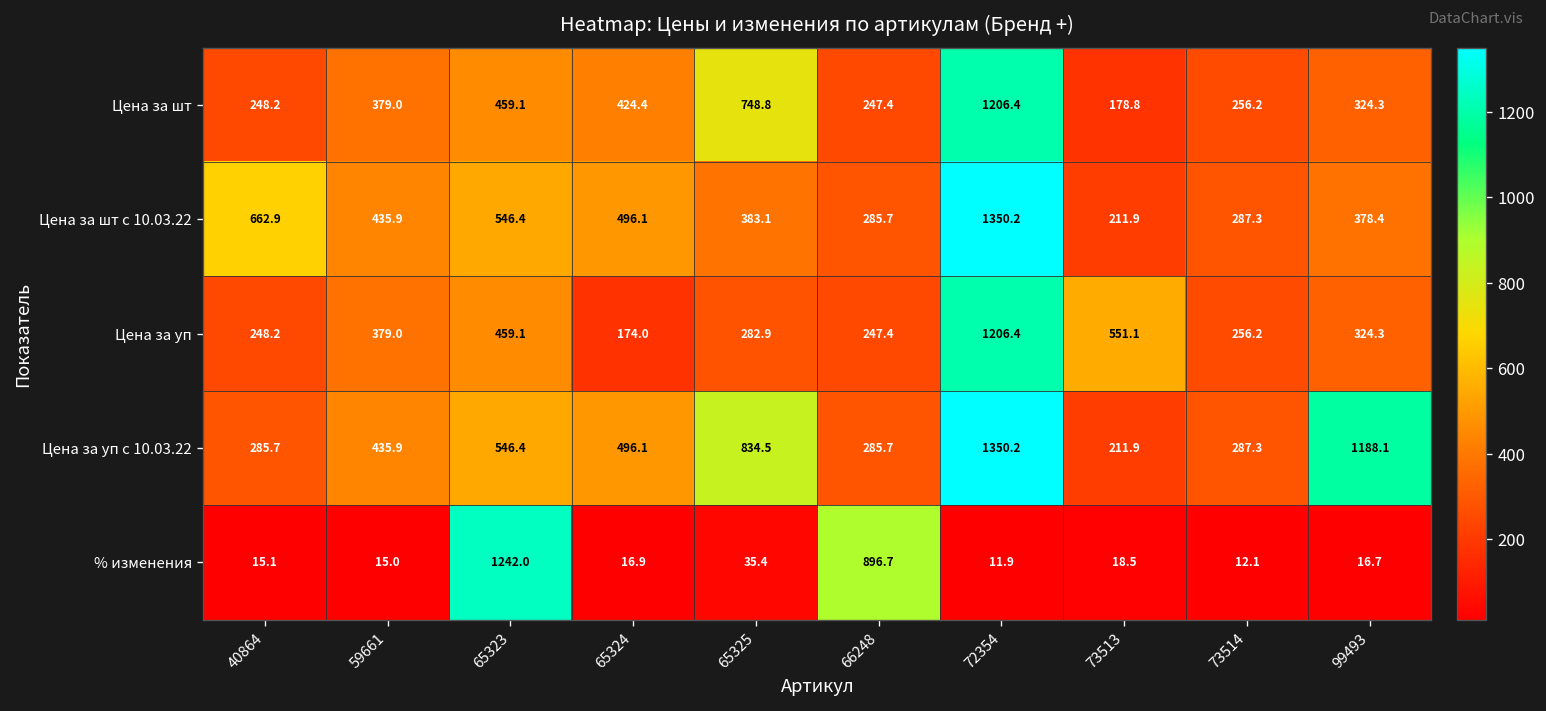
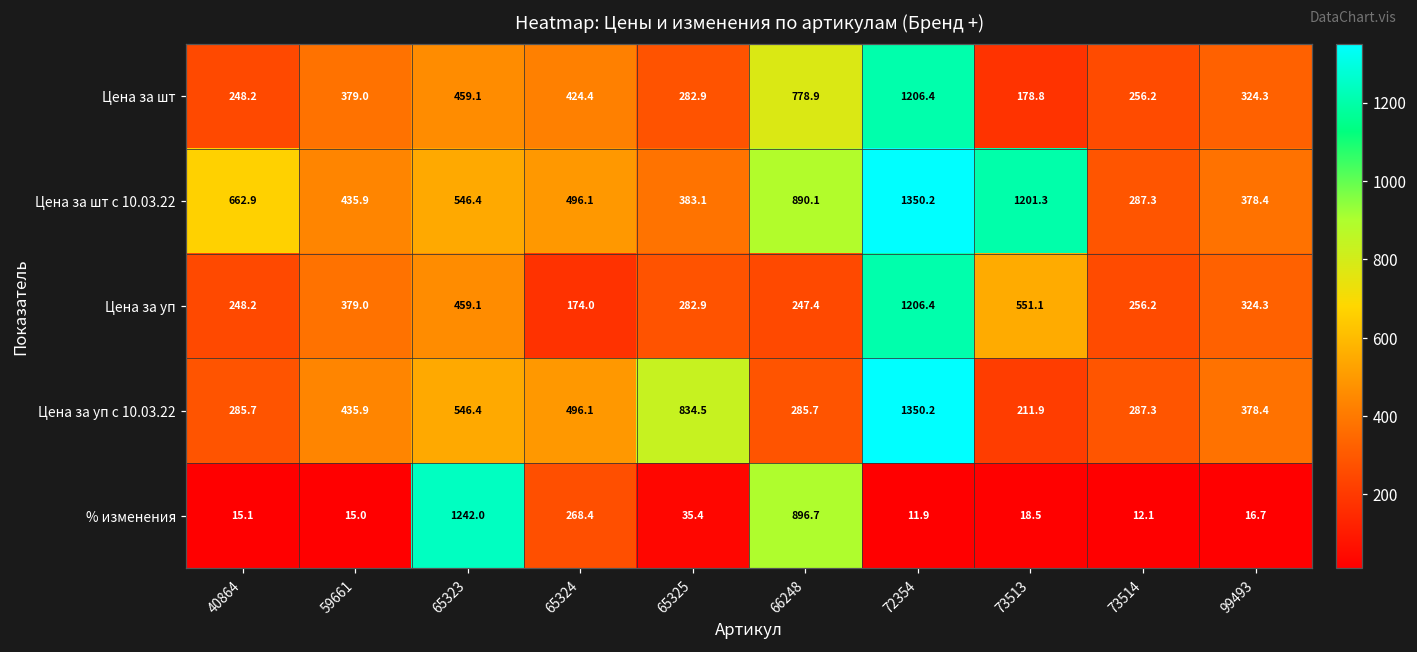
Цена за шт, 65325: 748.8 -> 282.9
Цена за шт, 66248: 247.4 -> 778.9
Цена за шт с 10.03.22, 66248: 285.7 -> 890.1
Цена за шт с 10.03.22, 73513: 211.9 -> 1201.3
Цена за уп с 10.03.22, 99493: 1188.1 -> 378.4
% изменения, 65324: 16.9 -> 268.4
